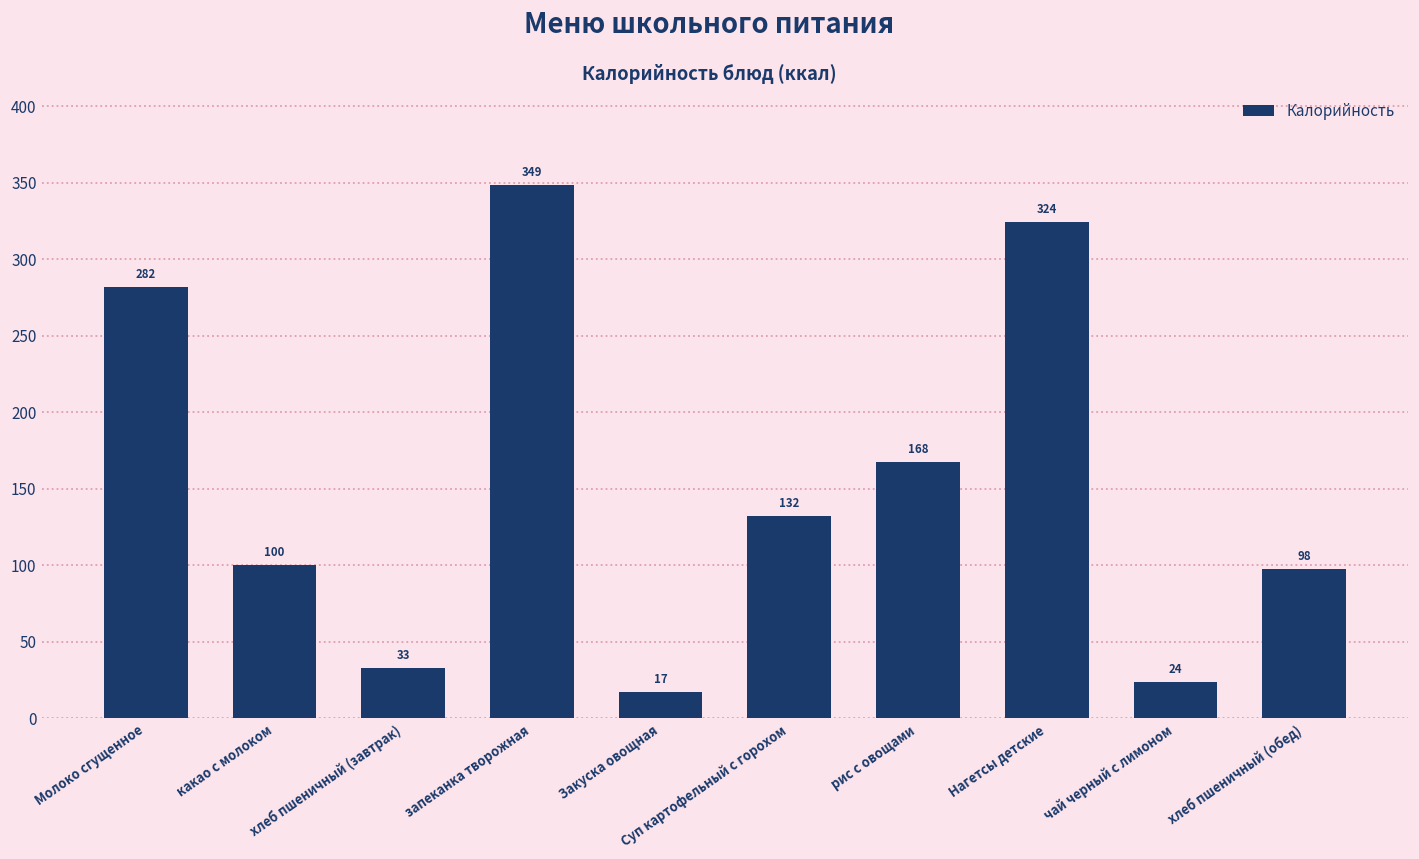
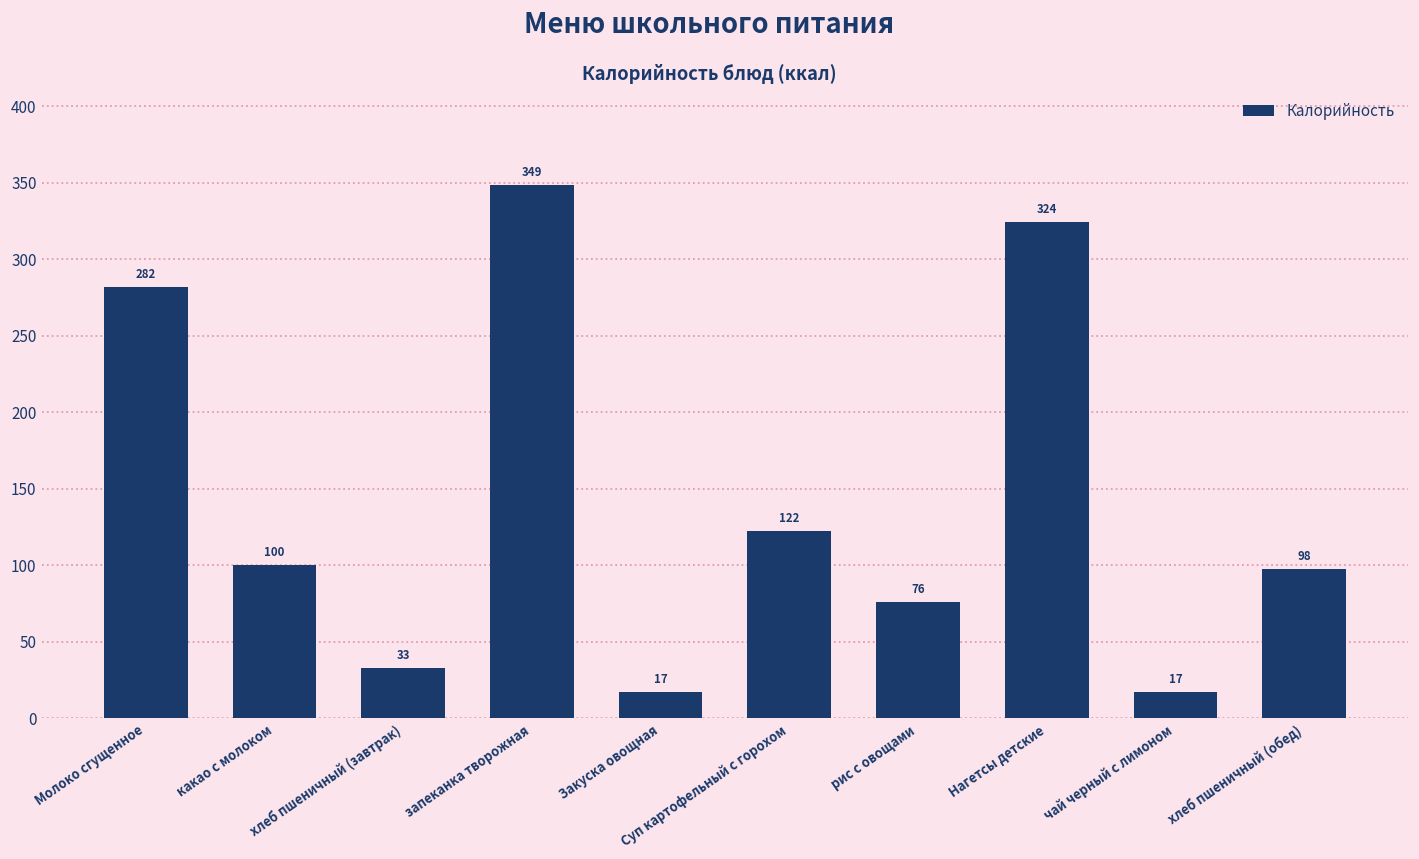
Суп картофельный с горохом: 132 -> 122
рис с овощами: 168 -> 76
чай черный с лимоном: 24 -> 17
